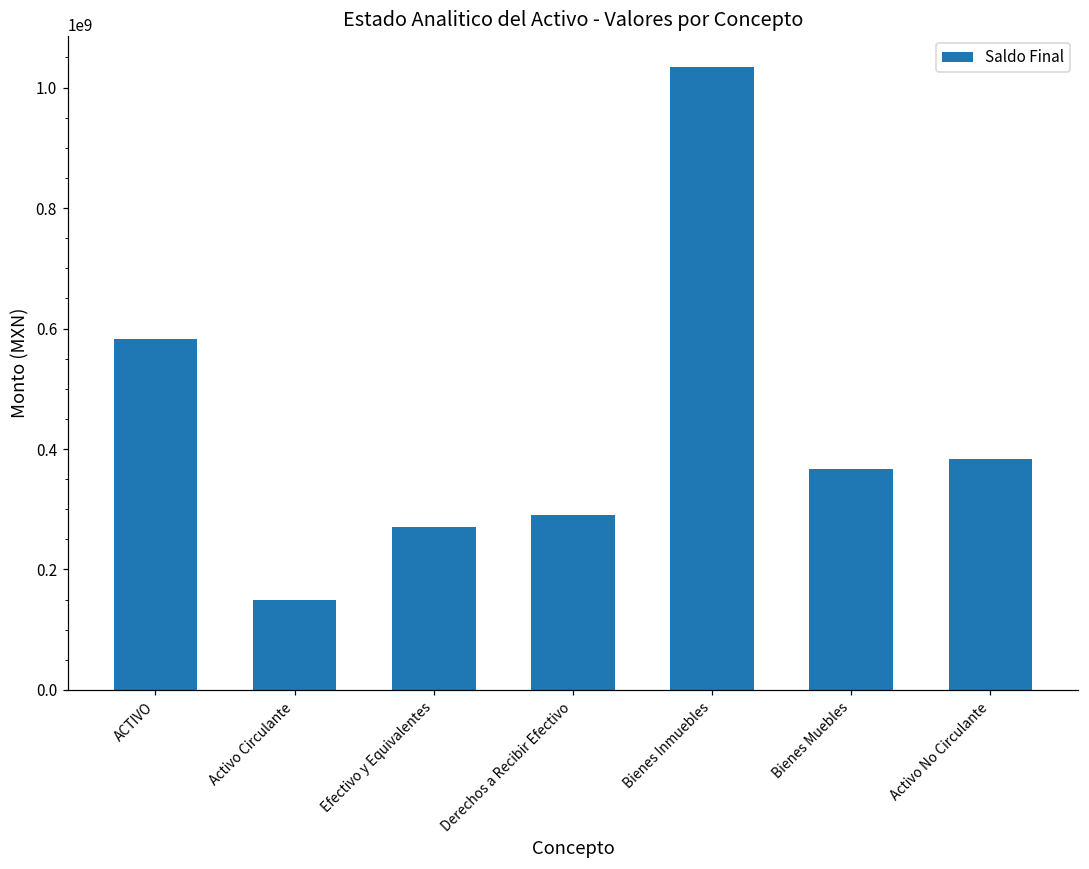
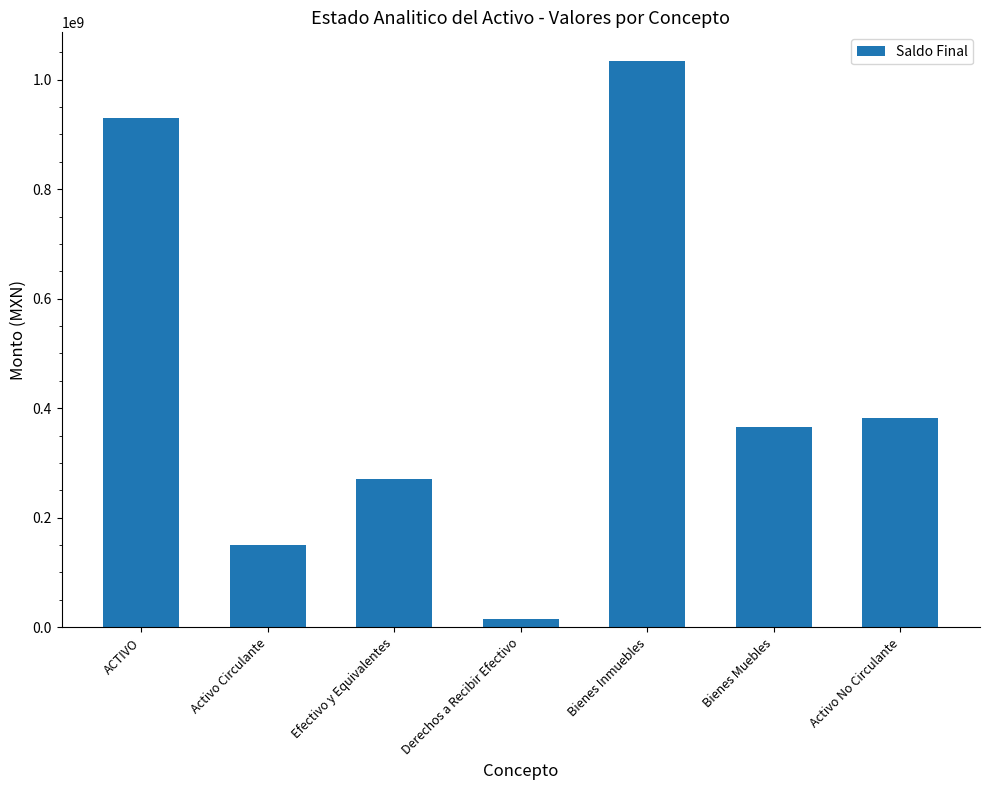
ACTIVO: 580000000 -> 930000000
Derechos a Recibir Efectivo: 290000000 -> 10000000
